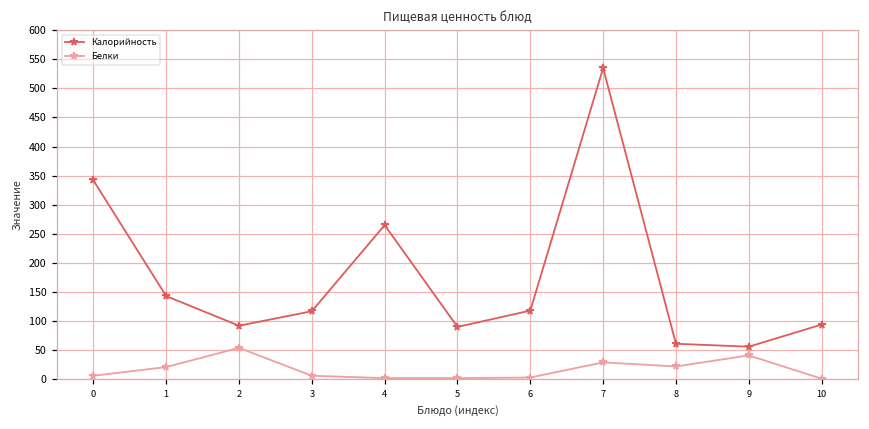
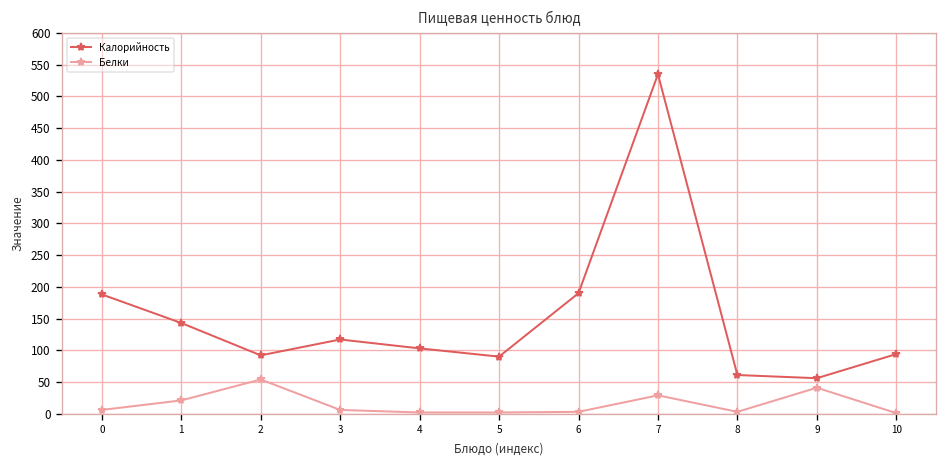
Калорийность, 0: 340 -> 190
Калорийность, 4: 270 -> 100
Калорийность, 6: 120 -> 190
Белки, 8: 20 -> 0
